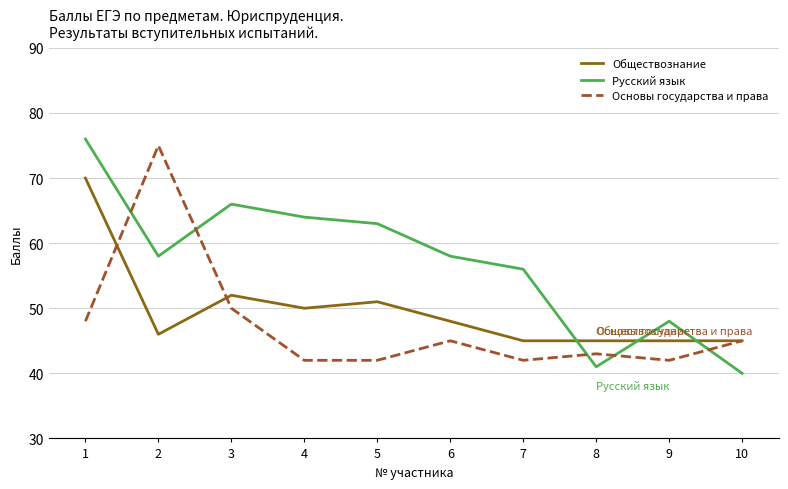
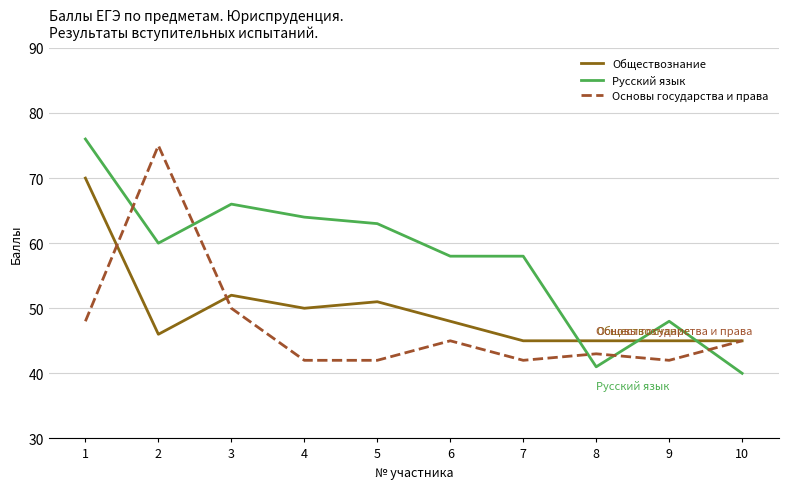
Русский язык, 2: 58 -> 60
Русский язык, 7: 56 -> 58
